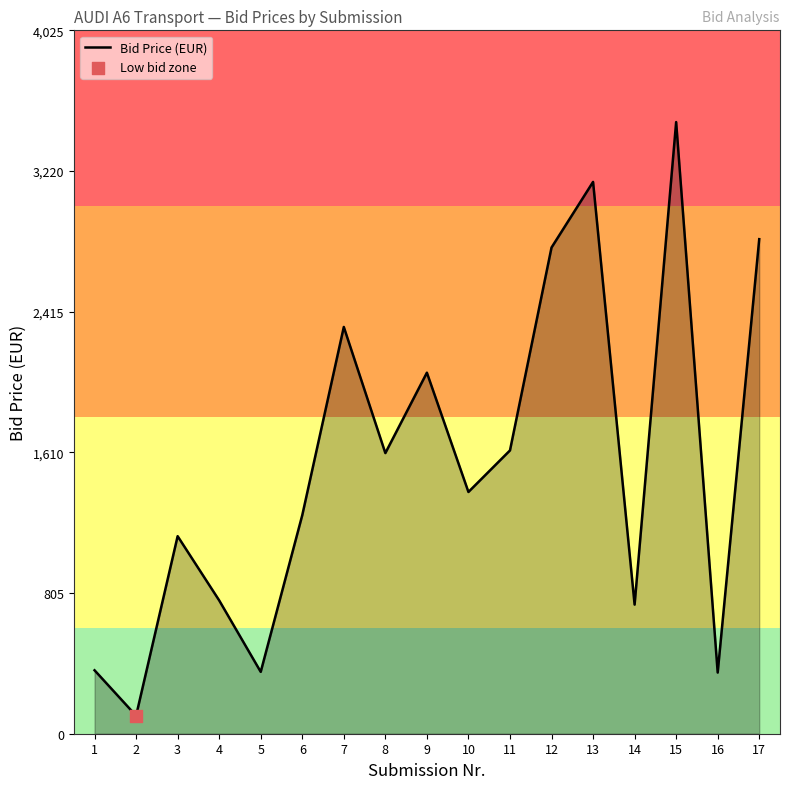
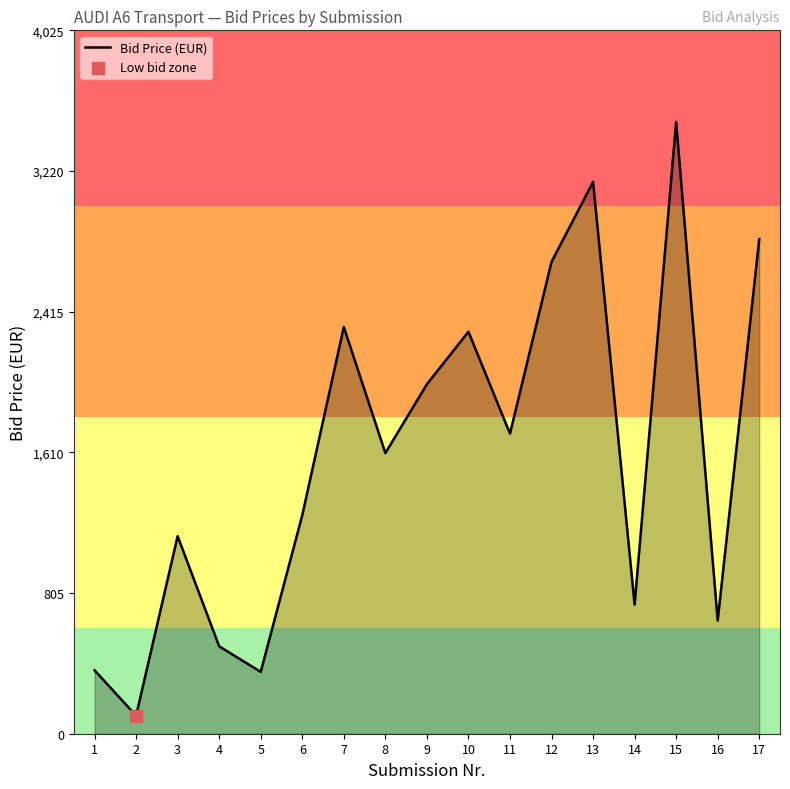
Bid Price (EUR), 4: 760 -> 500
Bid Price (EUR), 9: 2,070 -> 2,000
Bid Price (EUR), 10: 1,380 -> 2,300
Bid Price (EUR), 11: 1,620 -> 1,720
Bid Price (EUR), 12: 2,780 -> 2,700
Bid Price (EUR), 16: 350 -> 650
